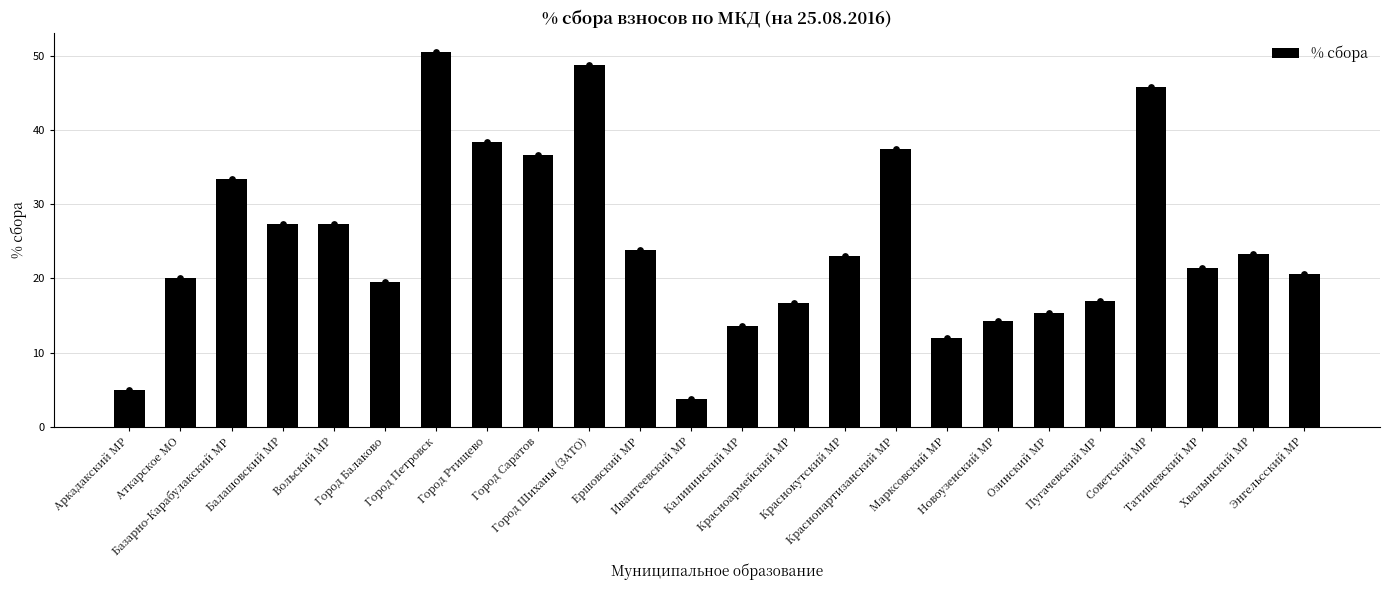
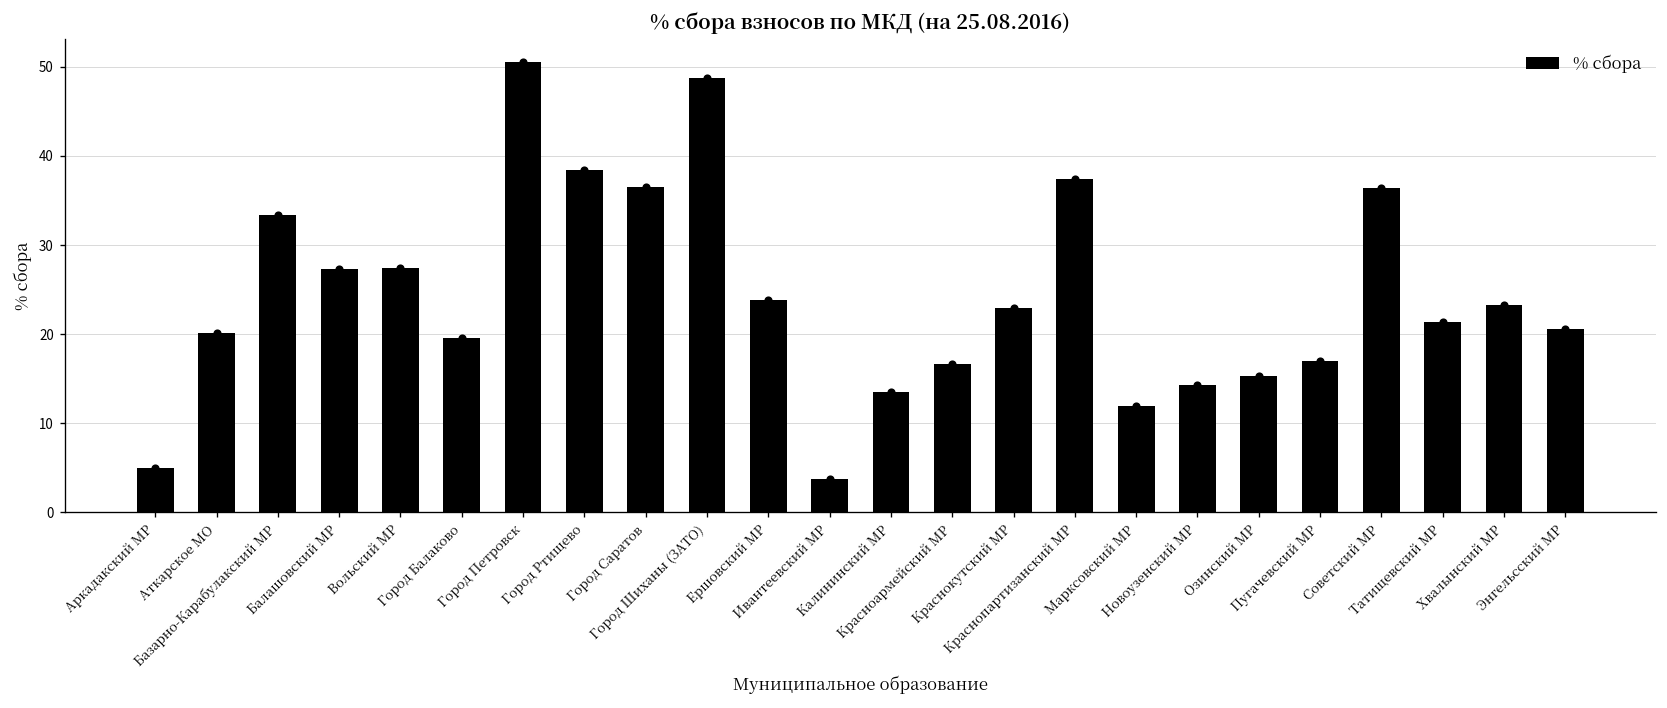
Советский МР: 46 -> 36
